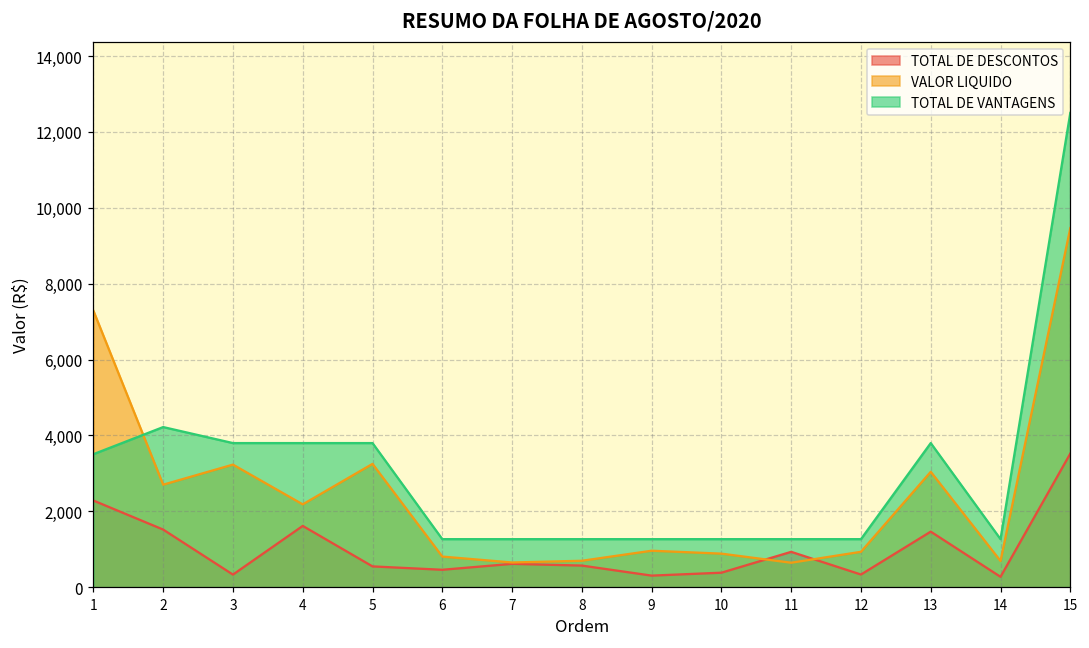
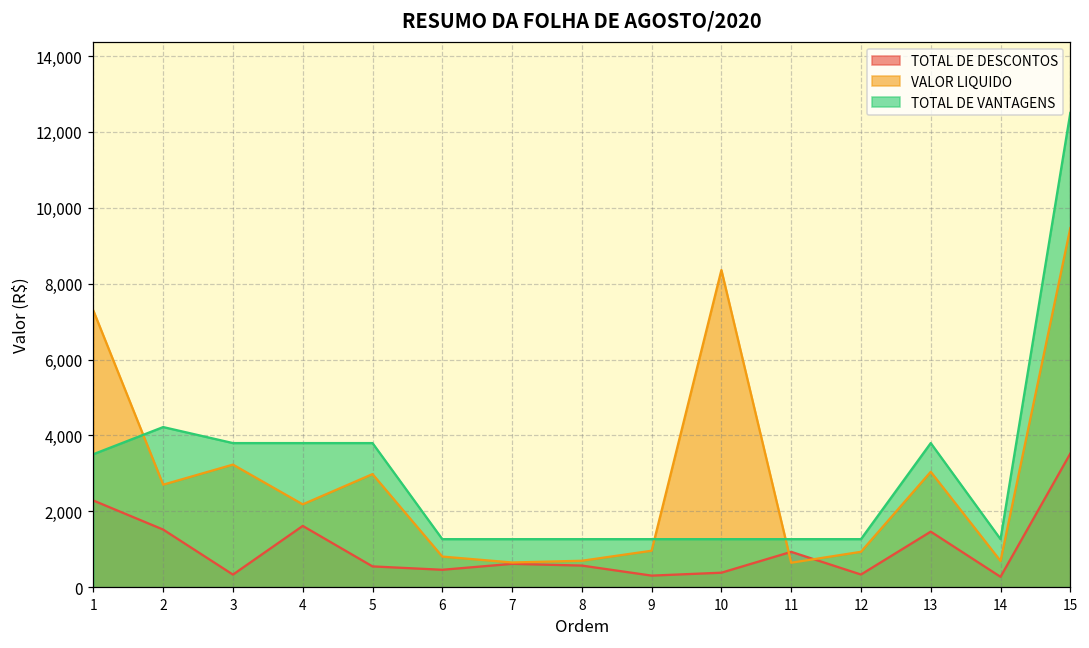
VALOR LIQUIDO, 5: 3,200 -> 3,000
VALOR LIQUIDO, 10: 900 -> 8,400
